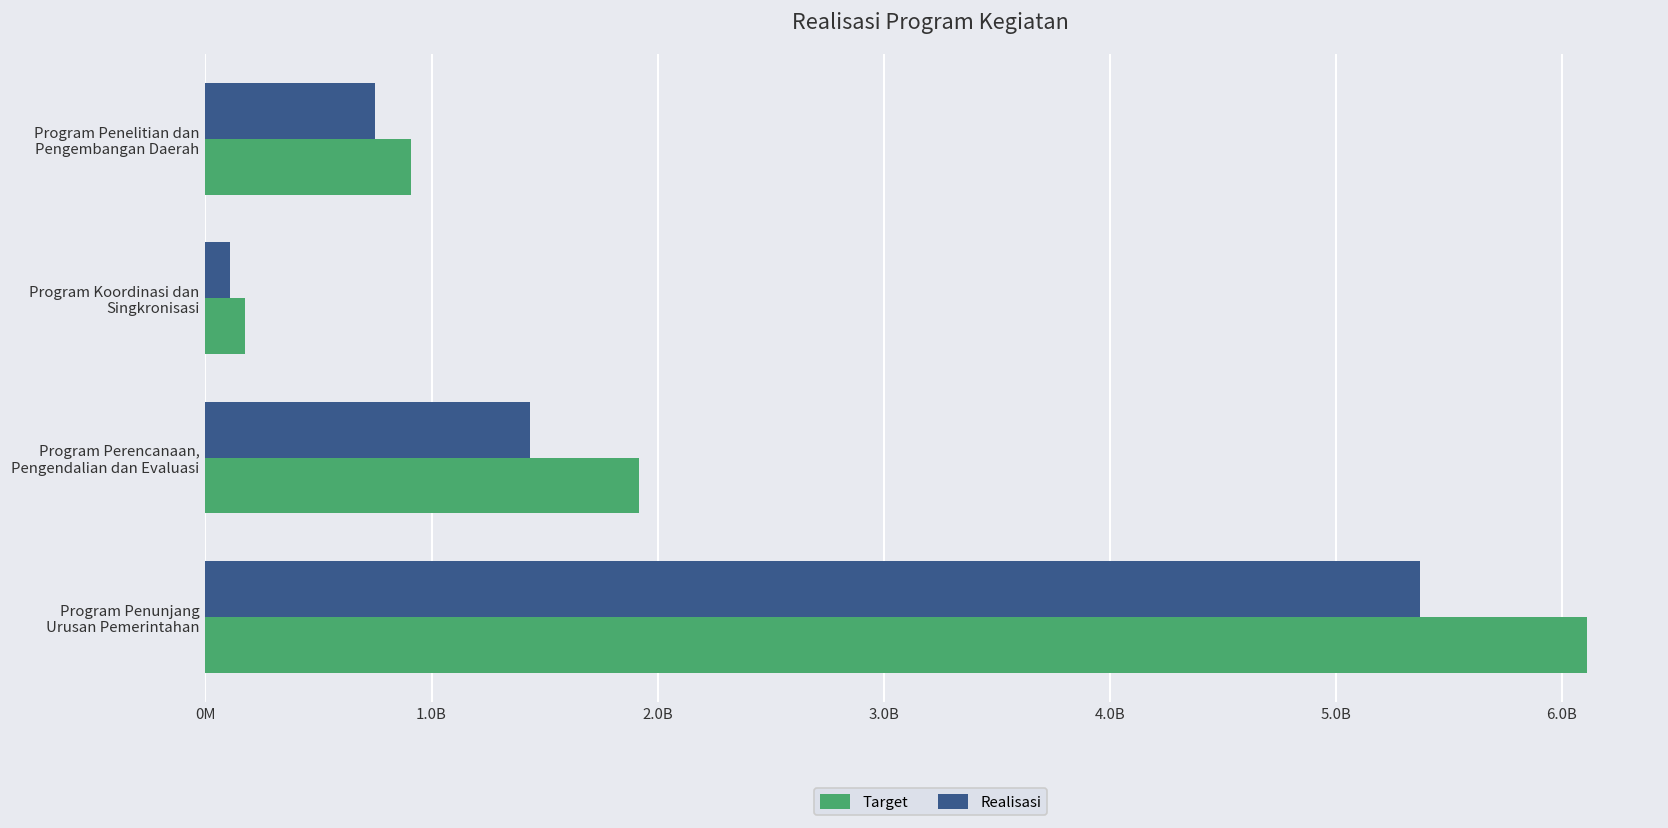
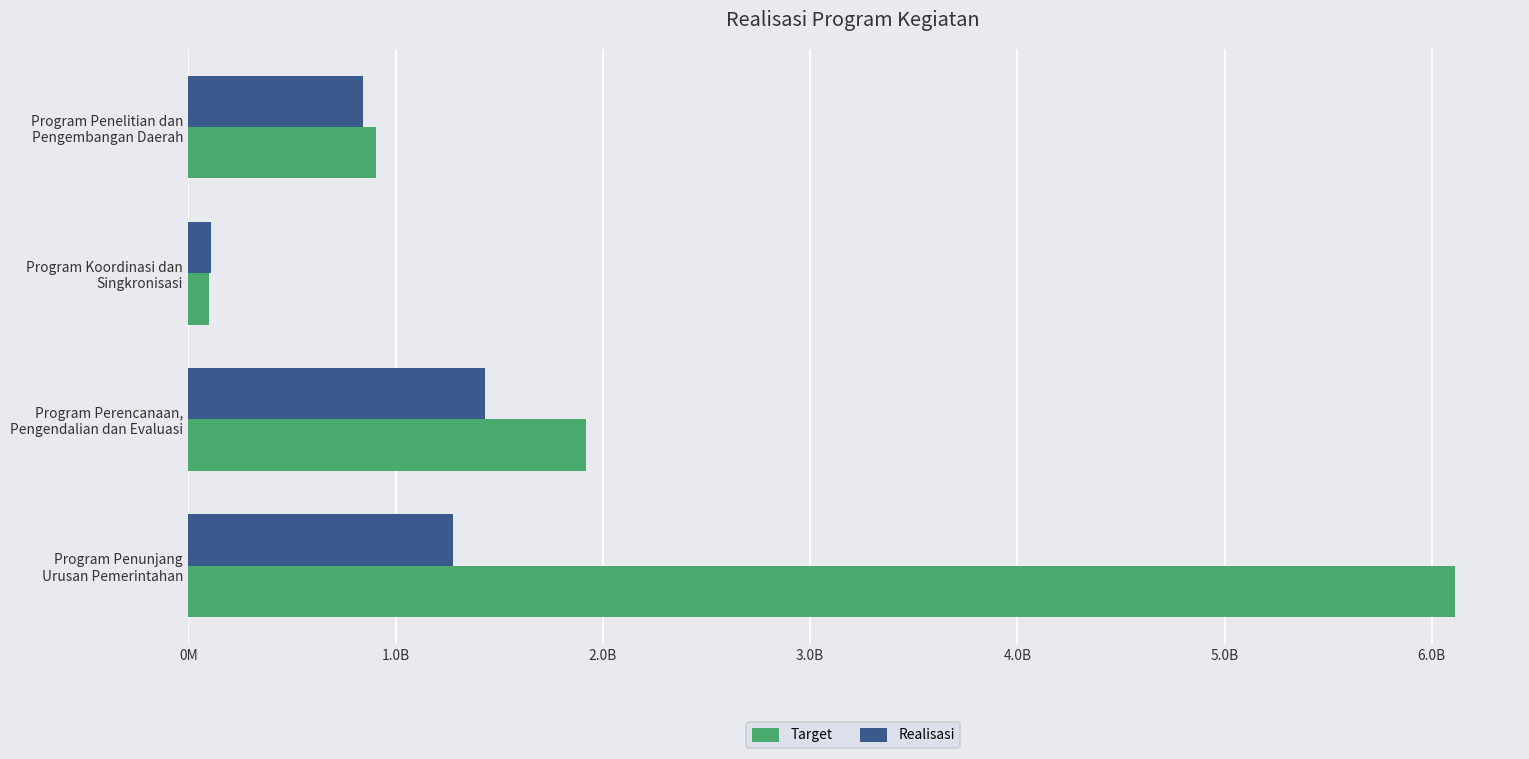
Realisasi, Program Penelitian dan Pengembangan Daerah: 750000000 -> 840000000
Target, Program Koordinasi dan Singkronisasi: 180000000 -> 100000000
Realisasi, Program Penunjang Urusan Pemerintahan: 5370000000 -> 1280000000
